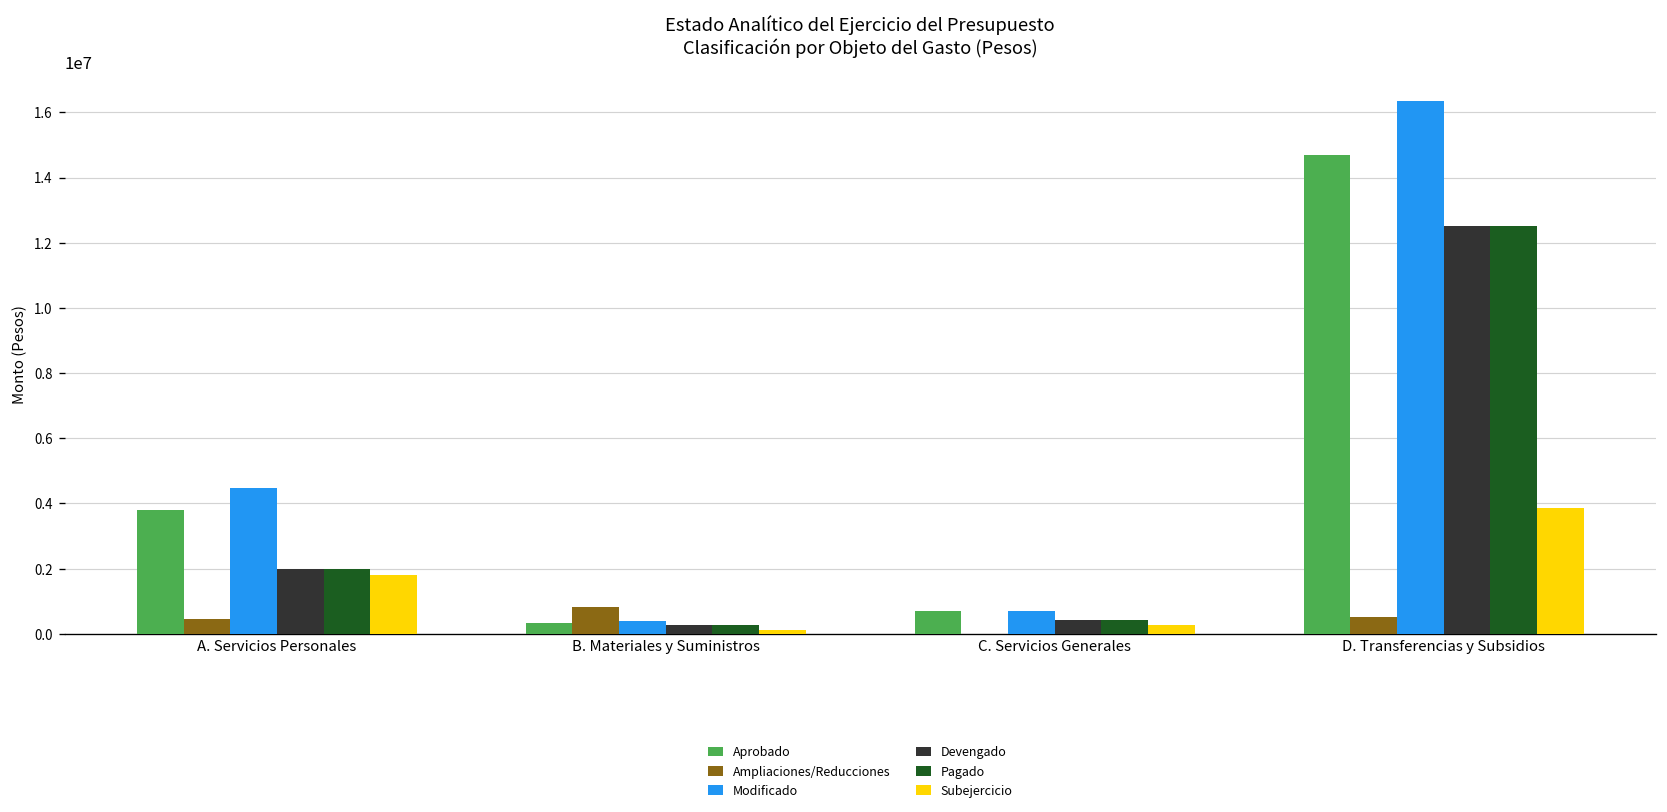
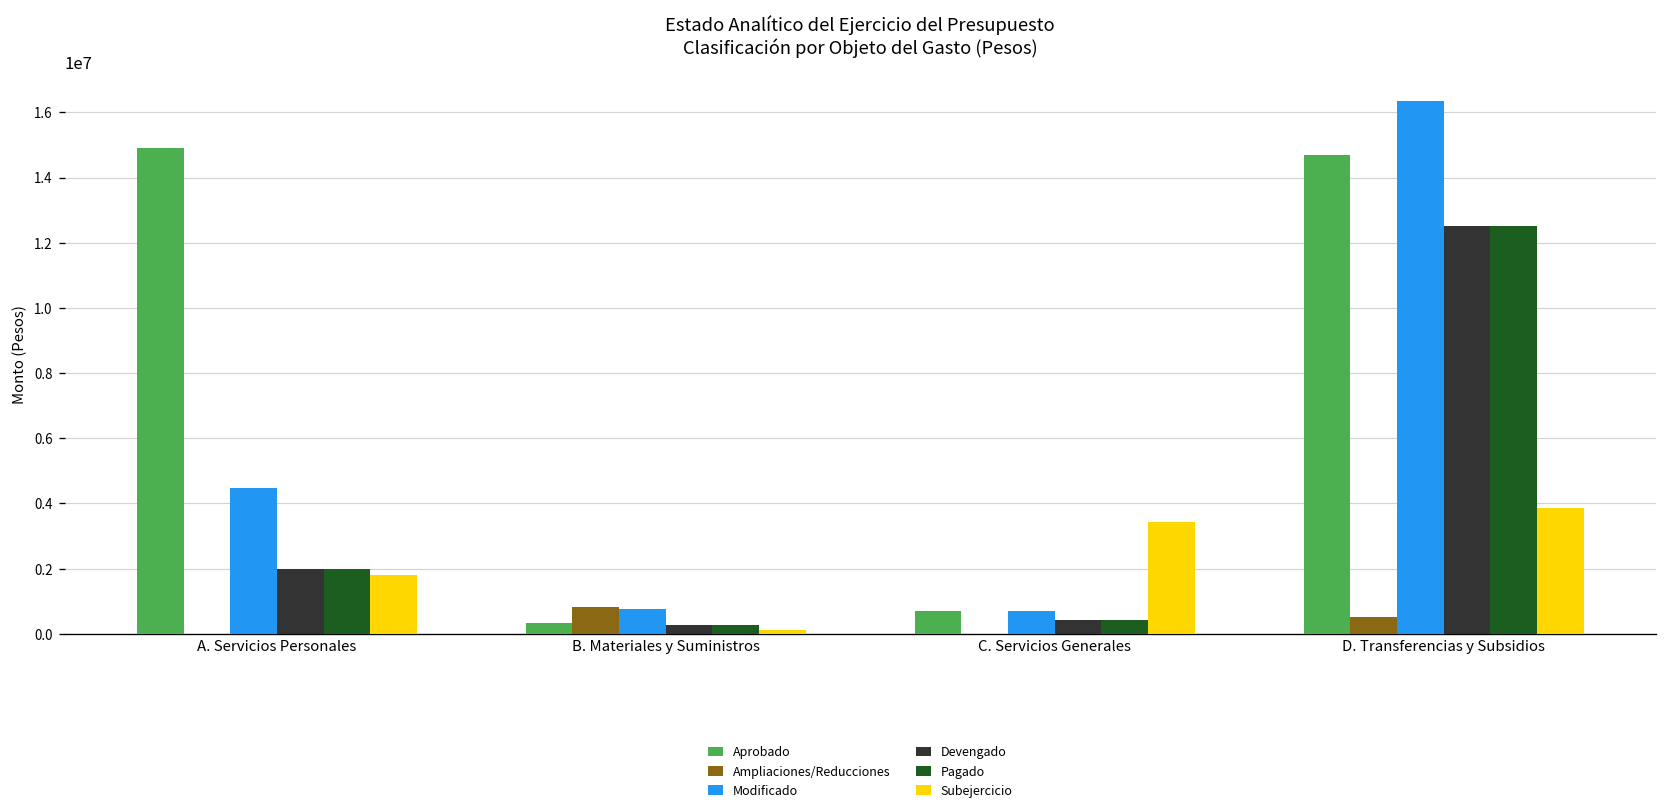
Aprobado, A. Servicios Personales: 3800000 -> 14900000
Ampliaciones/Reducciones, A. Servicios Personales: 500000 -> 0
Modificado, B. Materiales y Suministros: 400000 -> 800000
Subejercicio, C. Servicios Generales: 300000 -> 3400000
